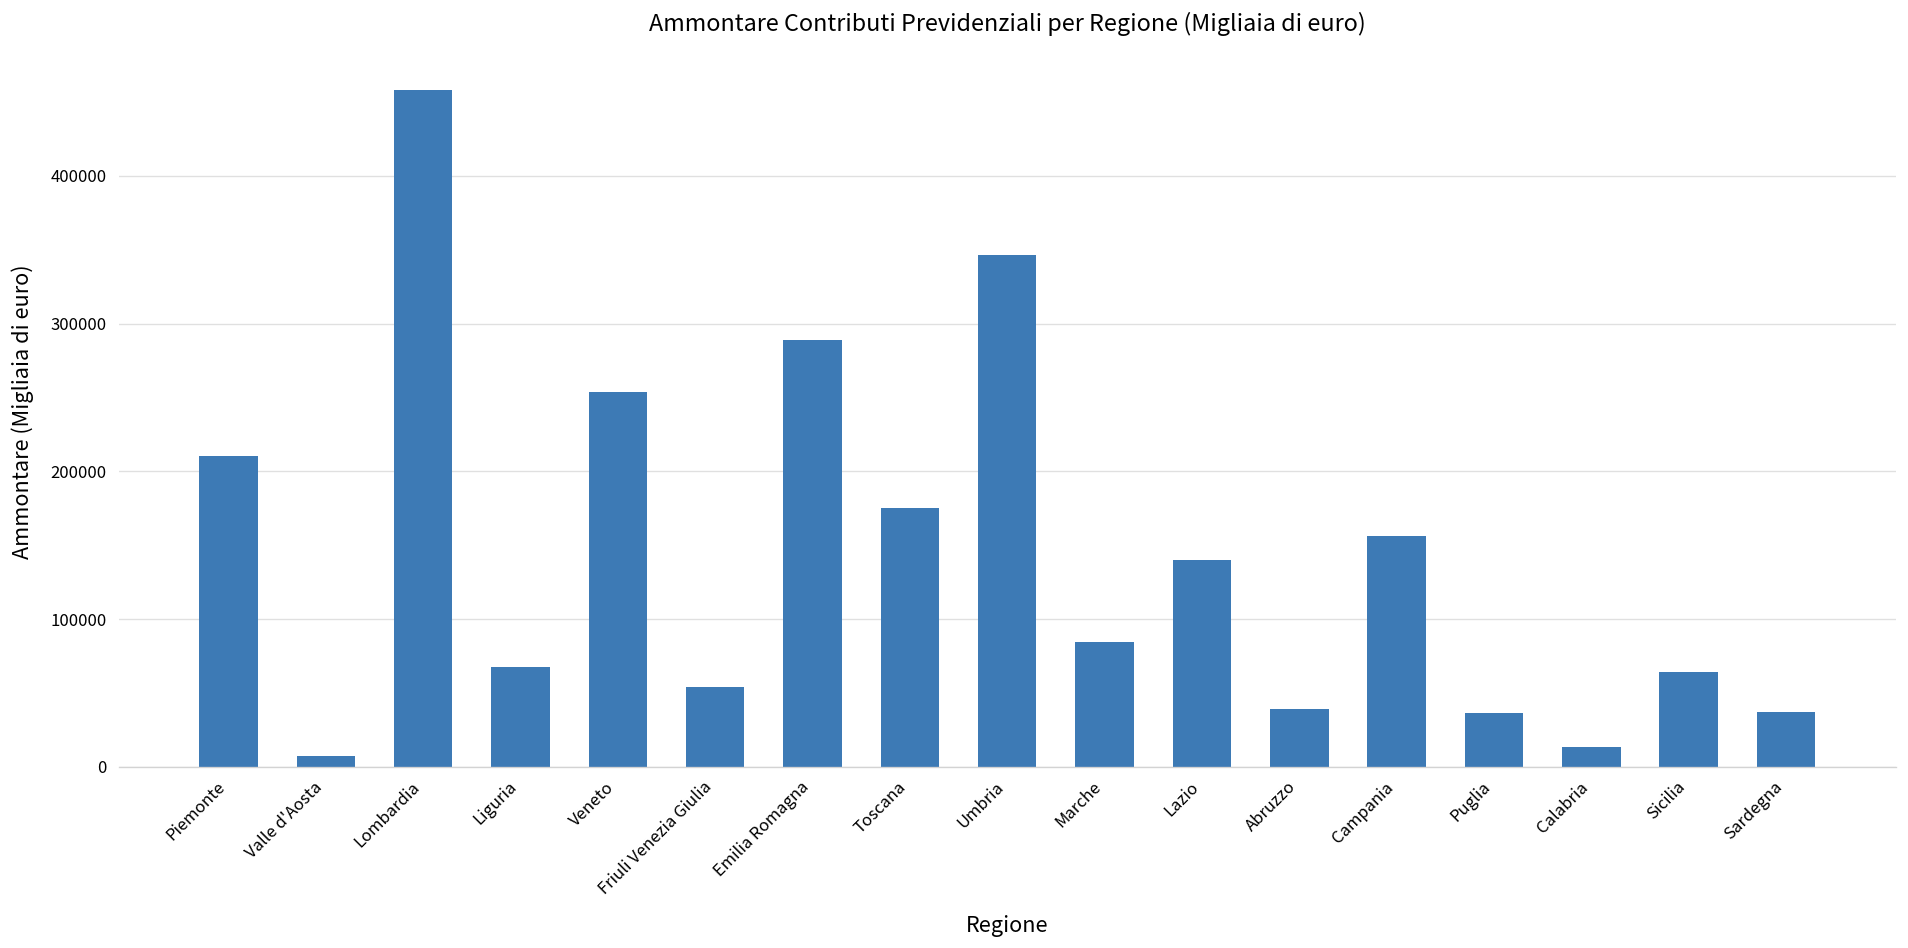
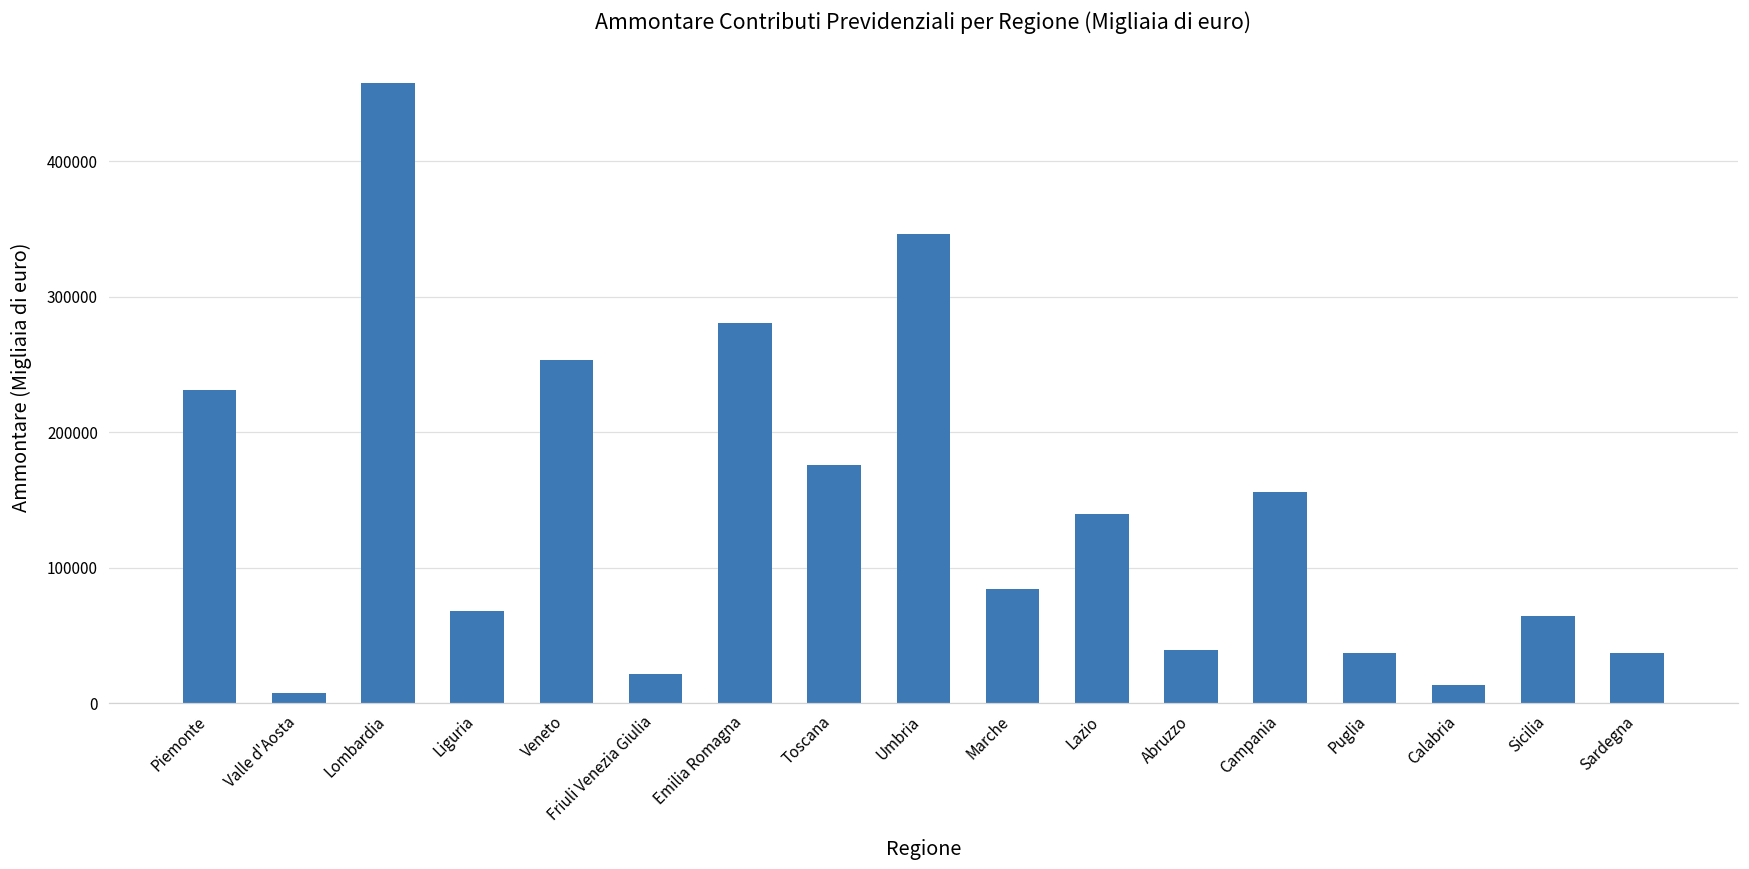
Piemonte: 210000 -> 231000
Friuli Venezia Giulia: 54000 -> 22000
Emilia Romagna: 289000 -> 281000
